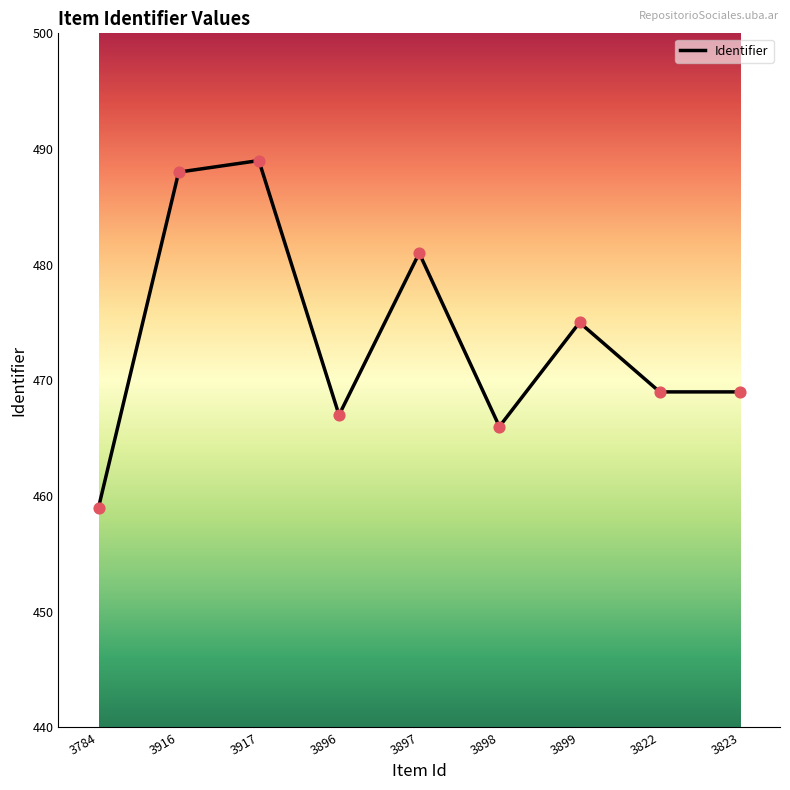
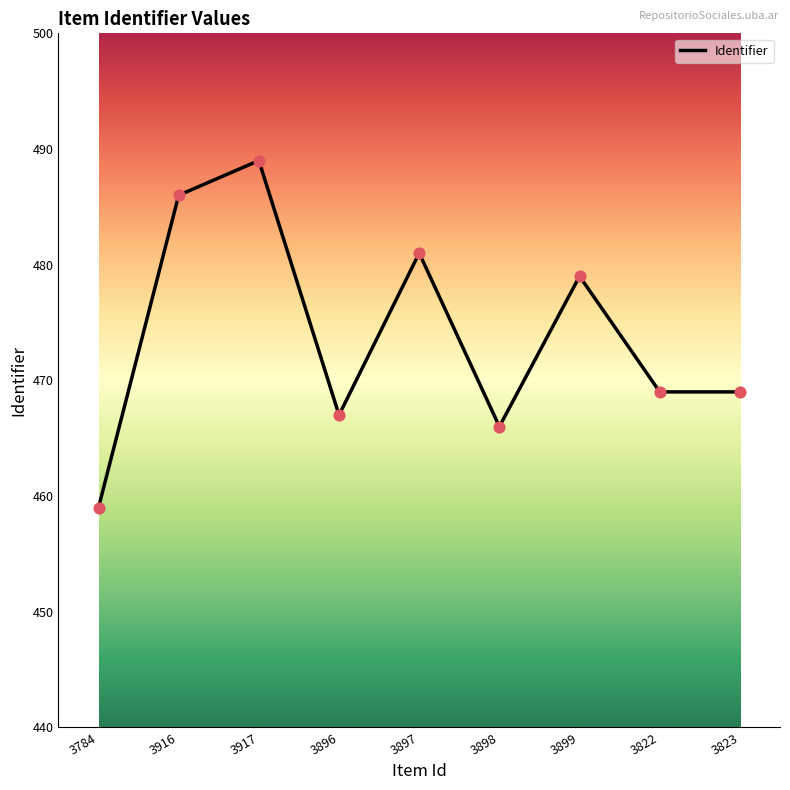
3916: 488 -> 486
3899: 475 -> 479
